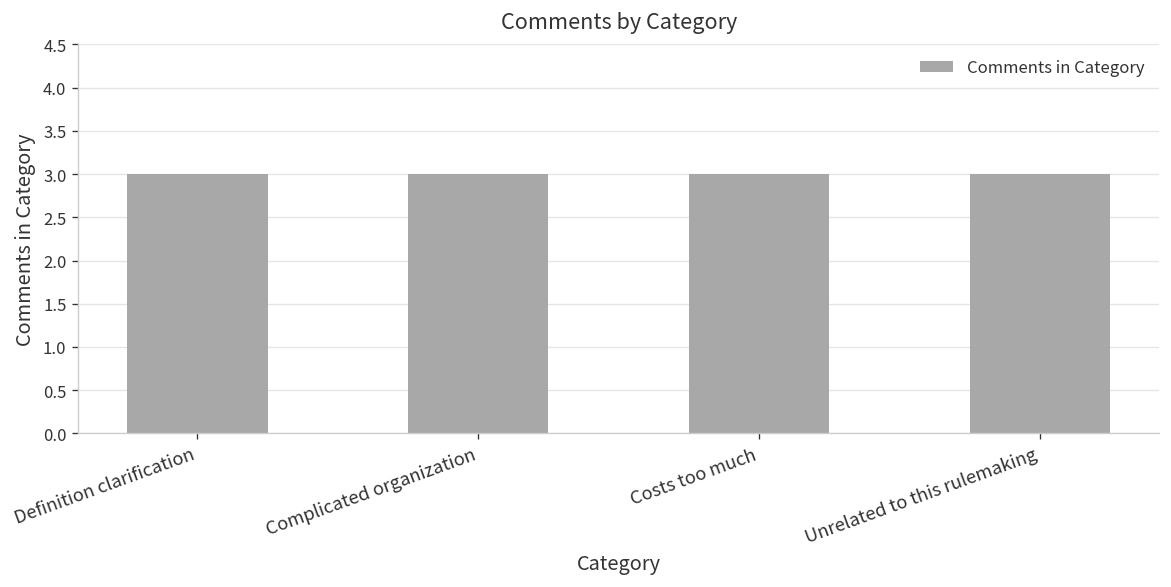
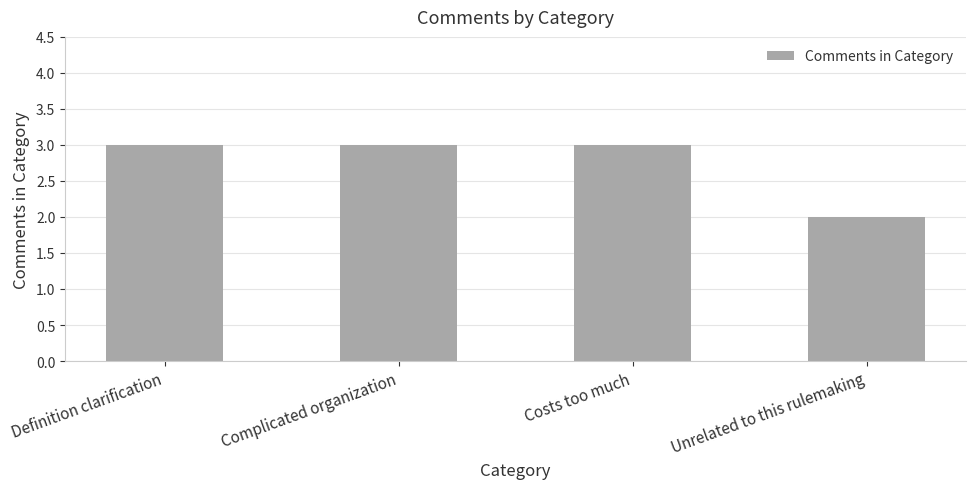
Unrelated to this rulemaking: 3 -> 2
